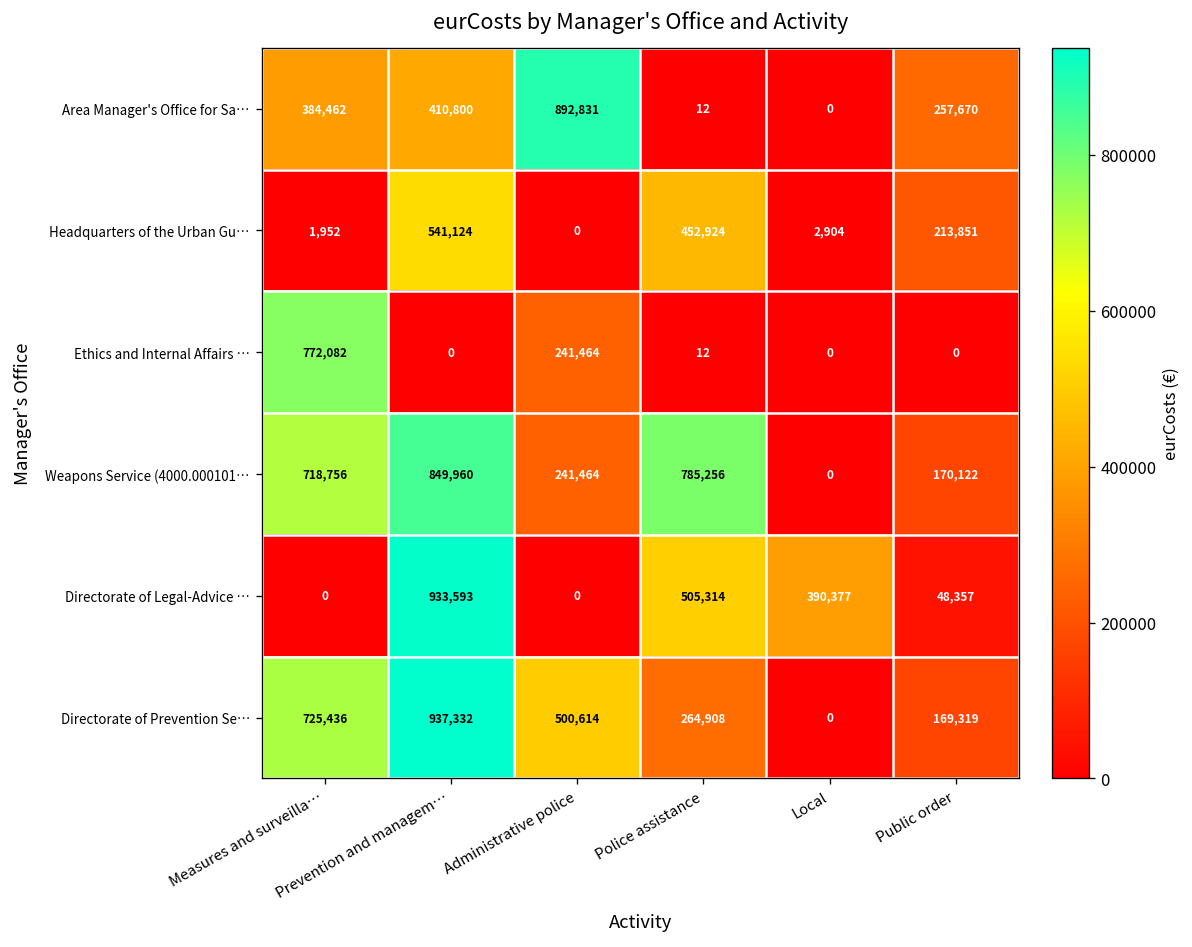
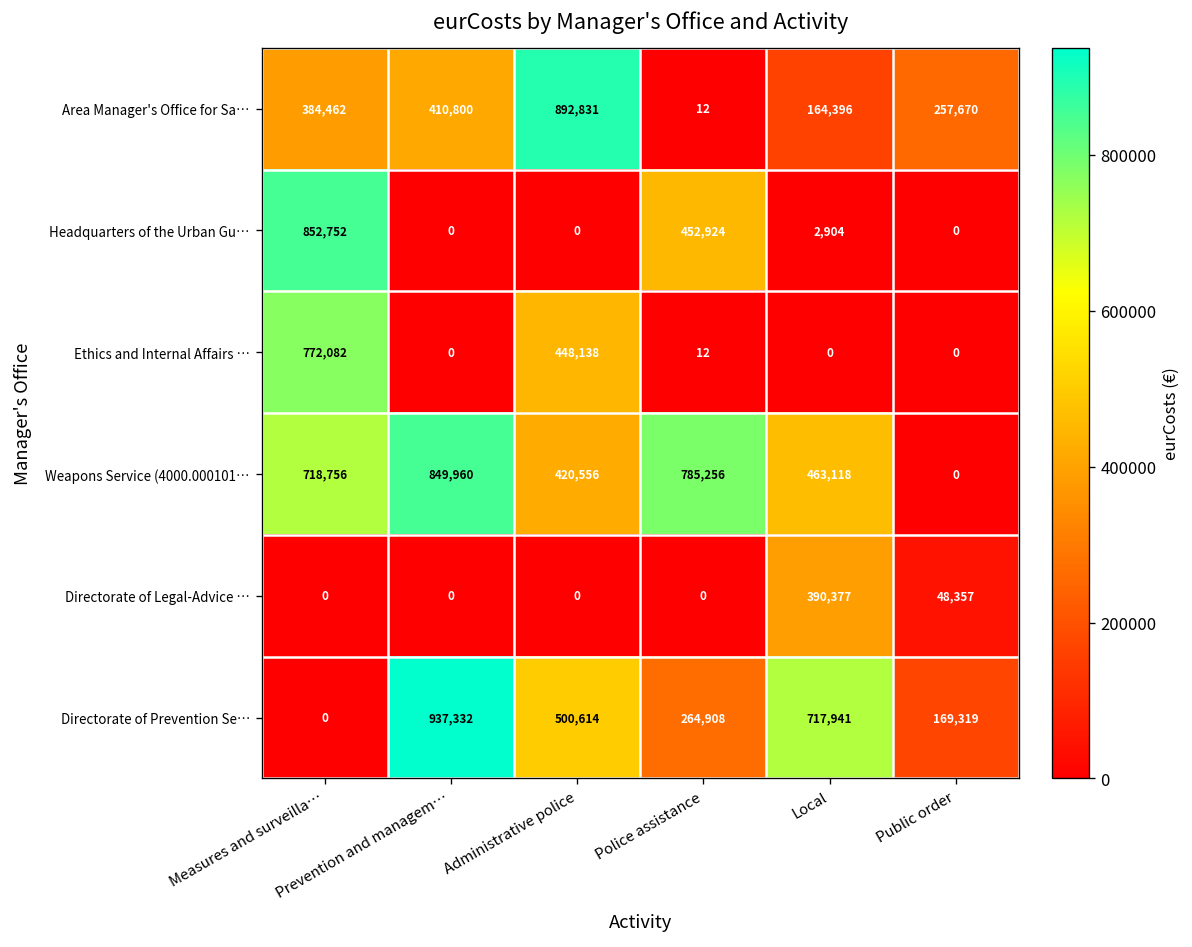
Area Manager's Office for Sa…, Local: 0 -> 164,396
Headquarters of the Urban Gu…, Measures and surveilla…: 1,952 -> 852,752
Headquarters of the Urban Gu…, Prevention and managem…: 541,124 -> 0
Headquarters of the Urban Gu…, Public order: 213,851 -> 0
Ethics and Internal Affairs …, Administrative police: 241,464 -> 448,138
Weapons Service (4000.000101…, Administrative police: 241,464 -> 420,556
Weapons Service (4000.000101…, Local: 0 -> 463,118
Weapons Service (4000.000101…, Public order: 170,122 -> 0
Directorate of Legal-Advice …, Prevention and managem…: 933,593 -> 0
Directorate of Legal-Advice …, Police assistance: 505,314 -> 0
Directorate of Prevention Se…, Measures and surveilla…: 725,436 -> 0
Directorate of Prevention Se…, Local: 0 -> 717,941
